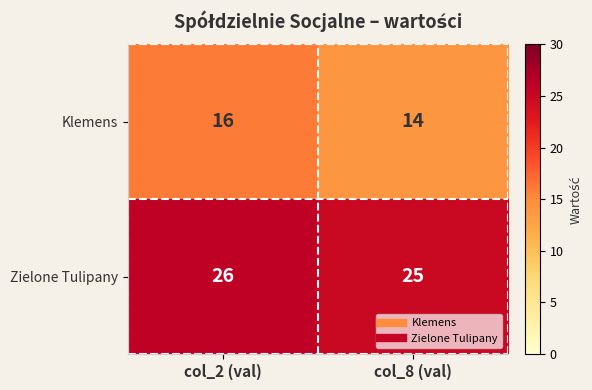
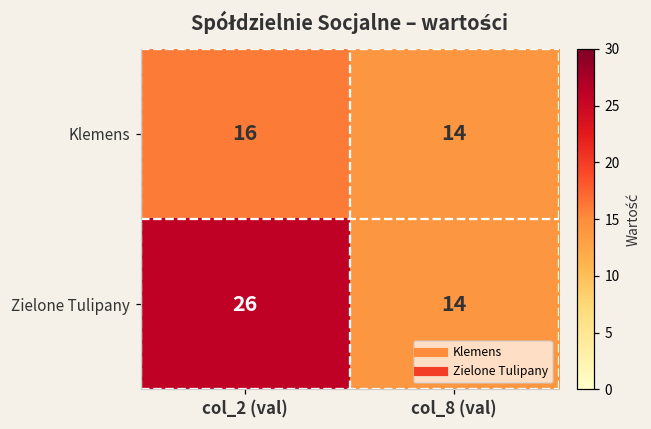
Zielone Tulipany, col_8 (val): 25 -> 14
